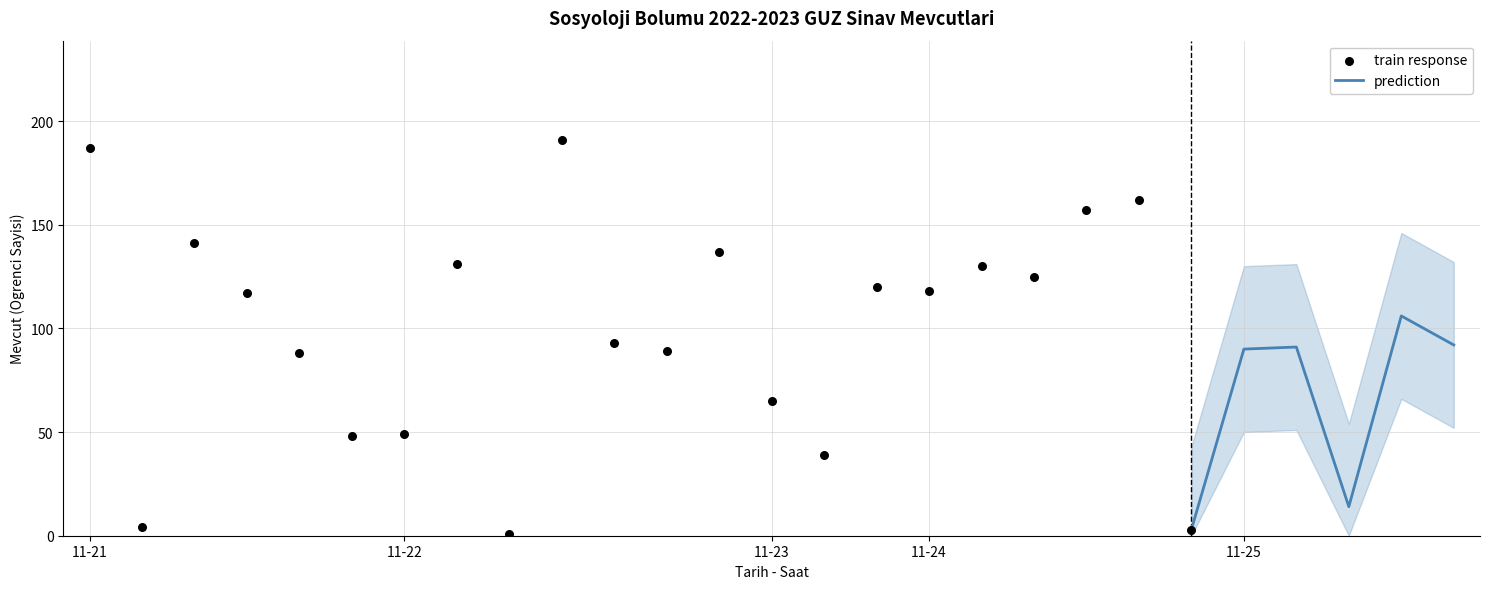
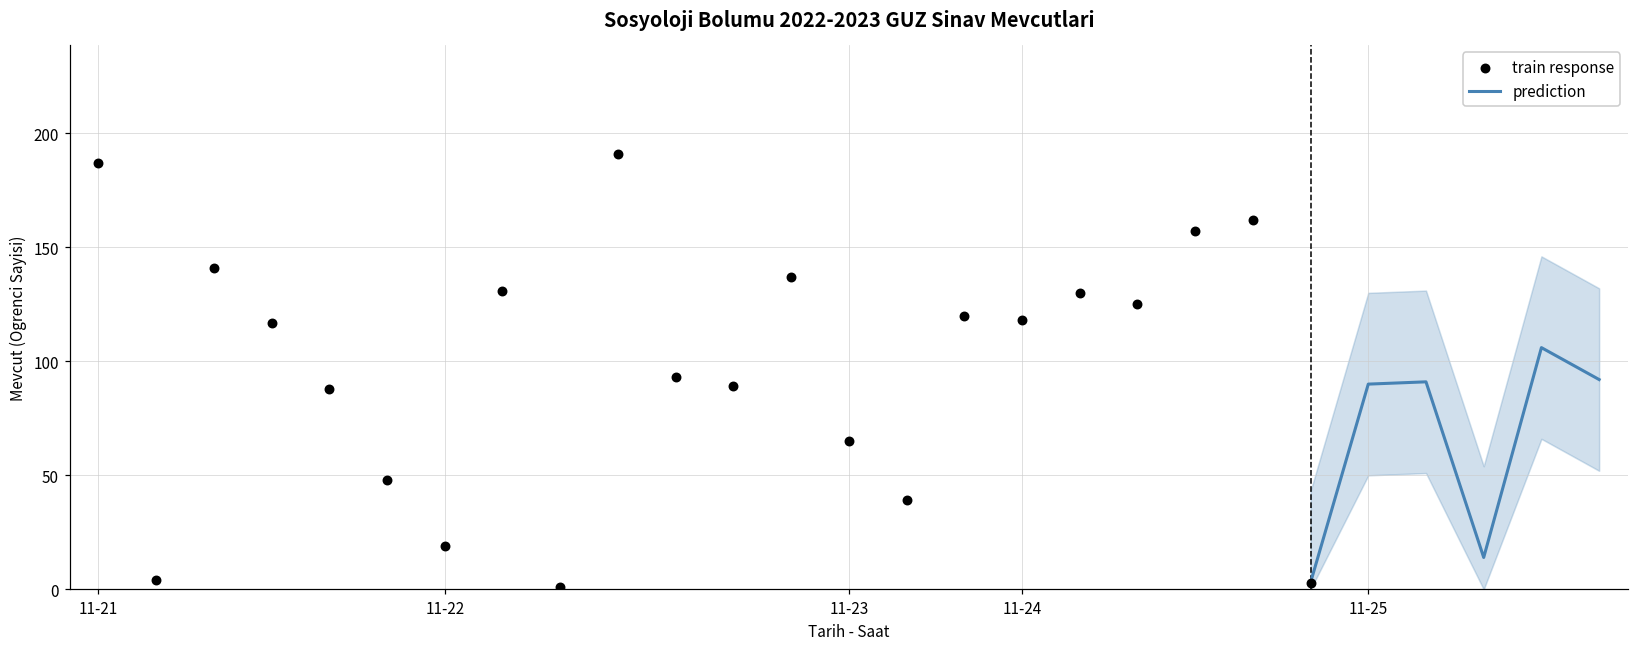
train response, 11-22: 49 -> 19
